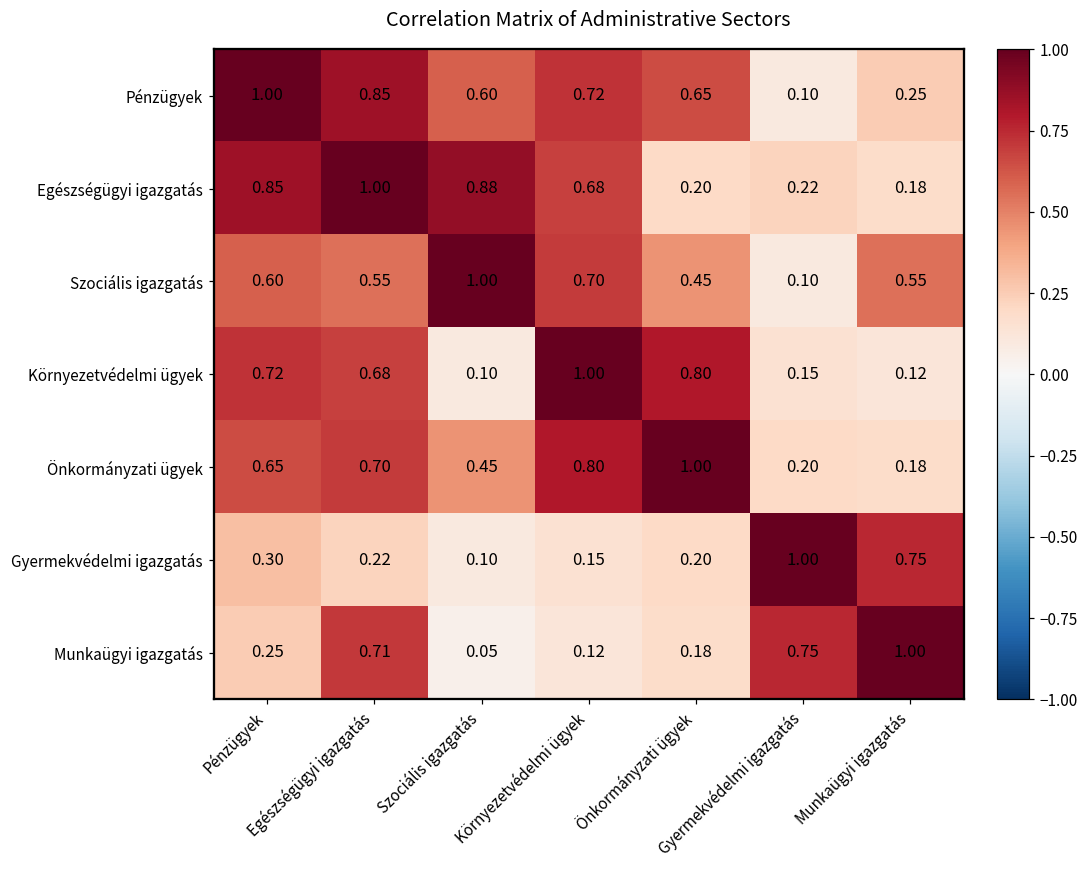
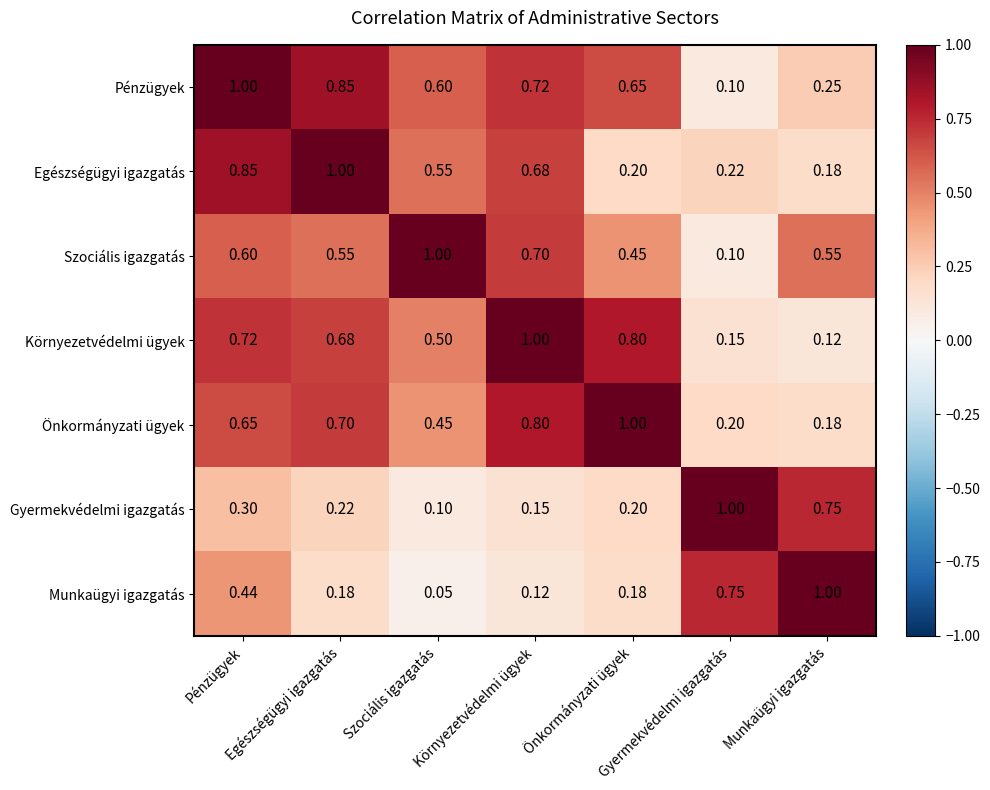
Egészségügyi igazgatás, Szociális igazgatás: 0.88 -> 0.55
Környezetvédelmi ügyek, Szociális igazgatás: 0.10 -> 0.50
Munkaügyi igazgatás, Pénzügyek: 0.25 -> 0.44
Munkaügyi igazgatás, Egészségügyi igazgatás: 0.71 -> 0.18
